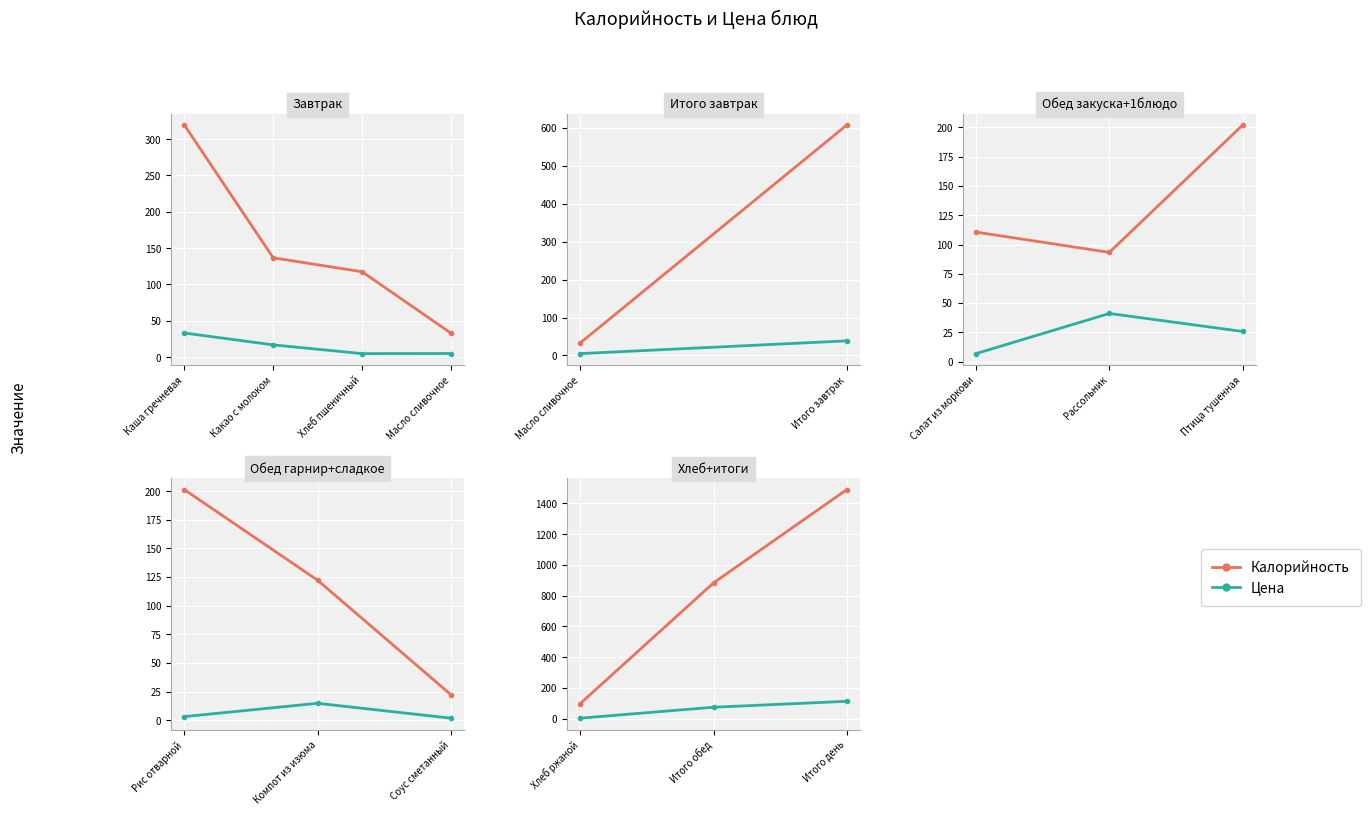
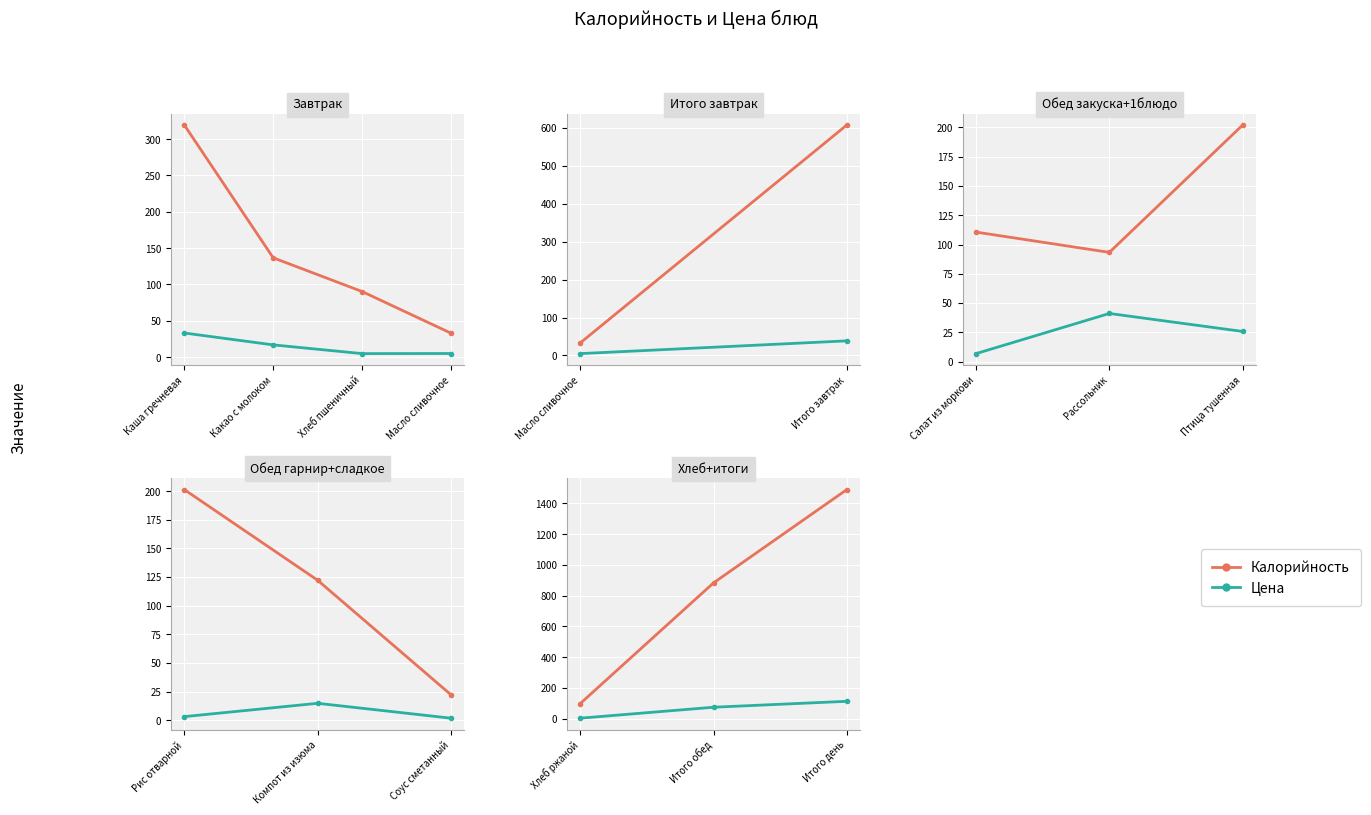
Завтрак, Калорийность, Хлеб пшеничный: 120 -> 90
